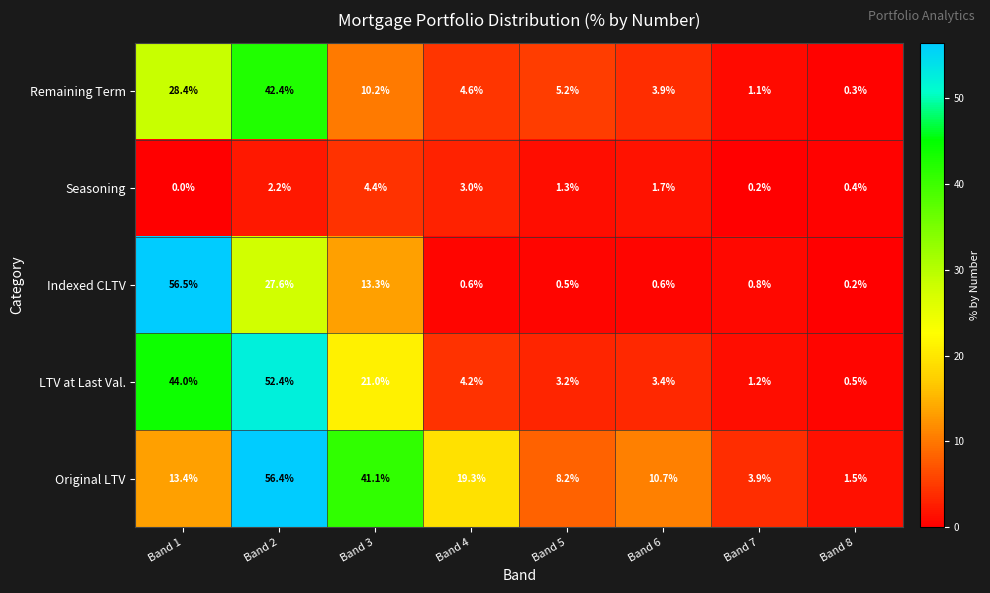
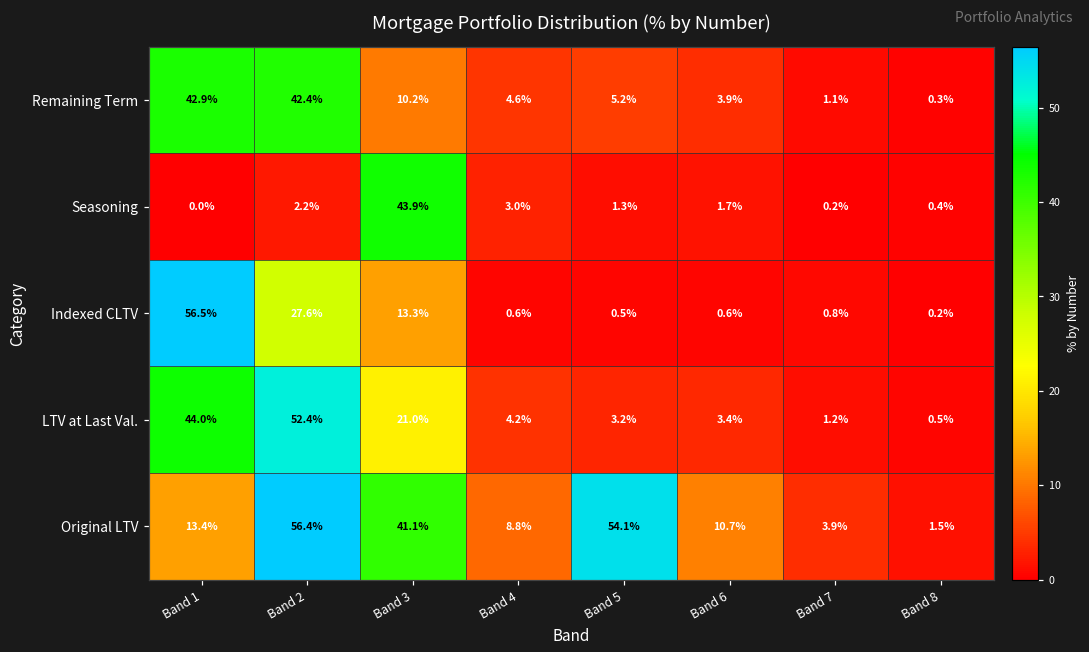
Remaining Term, Band 1: 28.4% -> 42.9%
Seasoning, Band 3: 4.4% -> 43.9%
Original LTV, Band 4: 19.3% -> 8.8%
Original LTV, Band 5: 8.2% -> 54.1%
